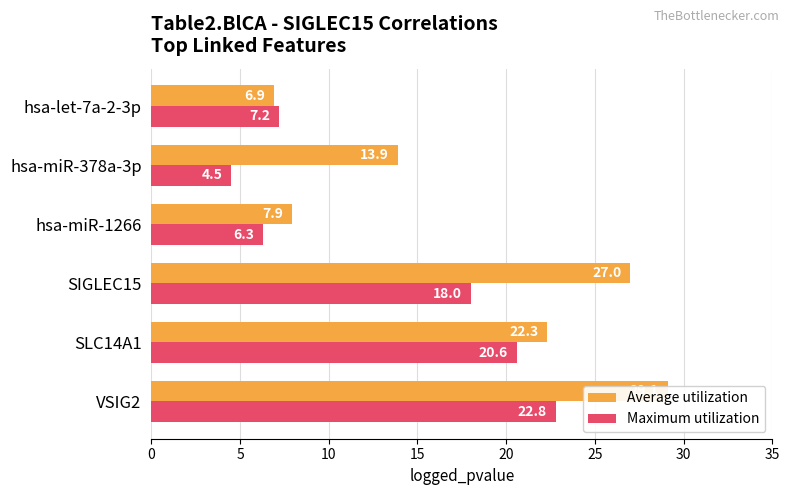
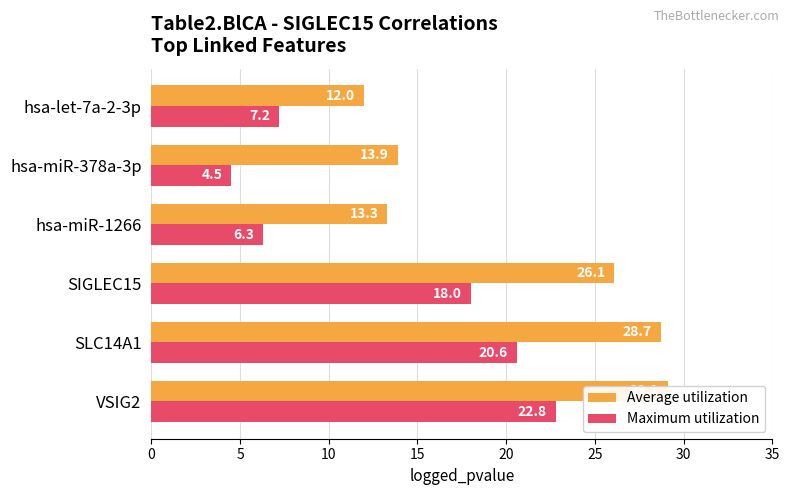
Average utilization, hsa-let-7a-2-3p: 6.9 -> 12.0
Average utilization, hsa-miR-1266: 7.9 -> 13.3
Average utilization, SIGLEC15: 27.0 -> 26.1
Average utilization, SLC14A1: 22.3 -> 28.7
